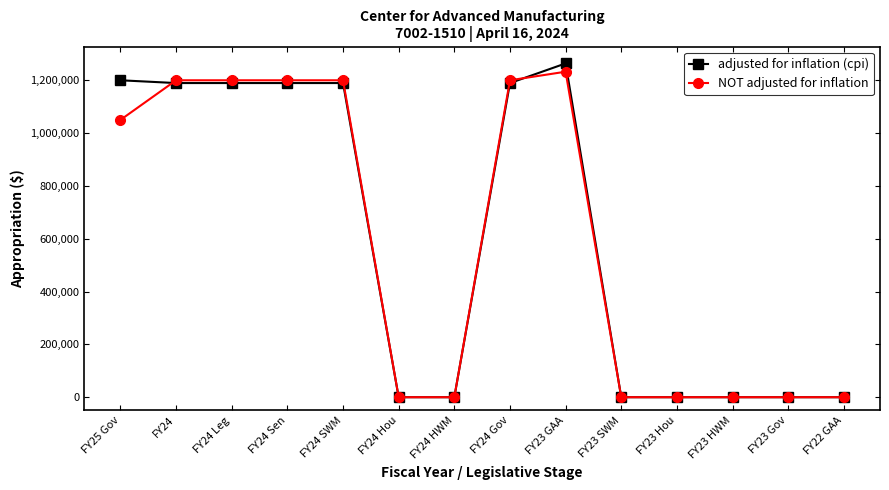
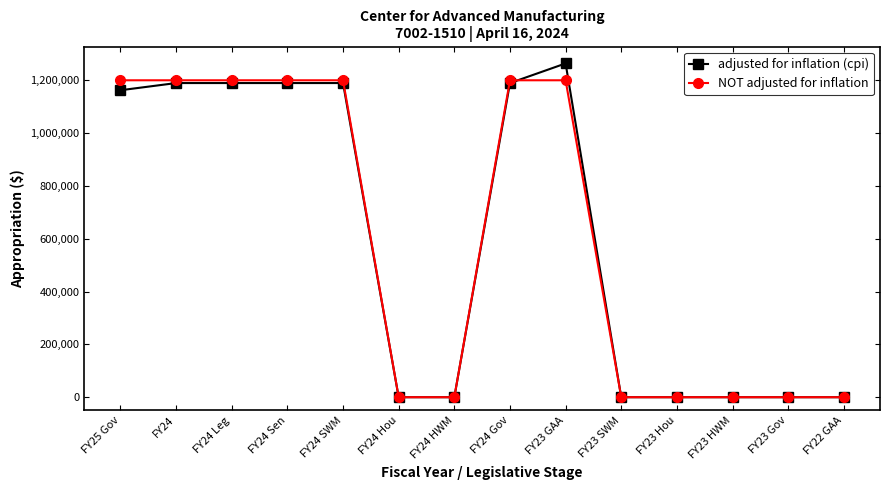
adjusted for inflation (cpi), FY25 Gov: 1,200,000 -> 1,160,000
NOT adjusted for inflation, FY25 Gov: 1,050,000 -> 1,200,000
NOT adjusted for inflation, FY23 GAA: 1,230,000 -> 1,200,000
